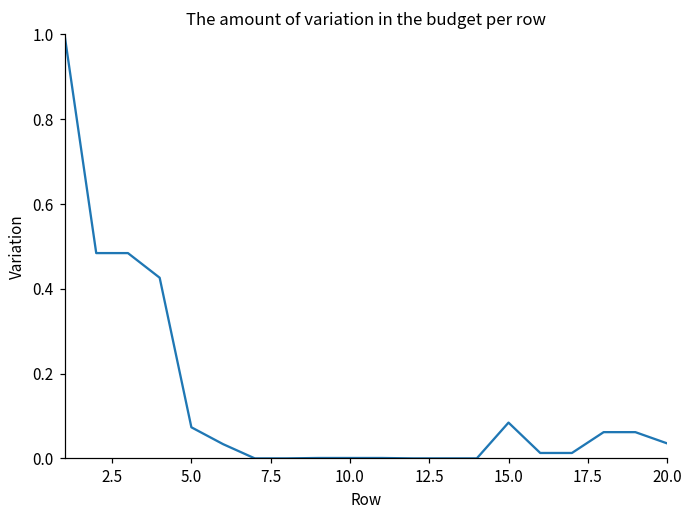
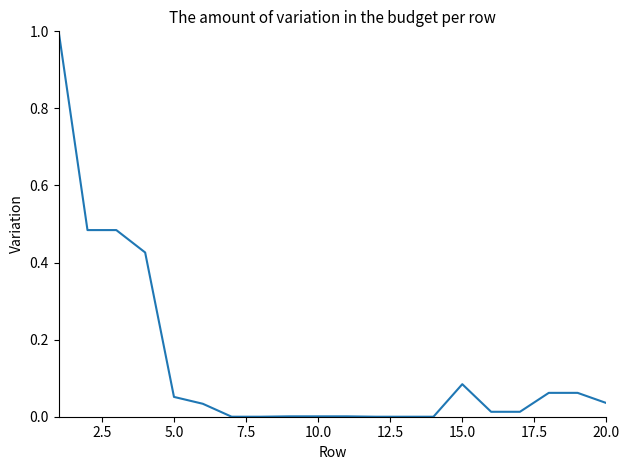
5.0: 0.07 -> 0.05
